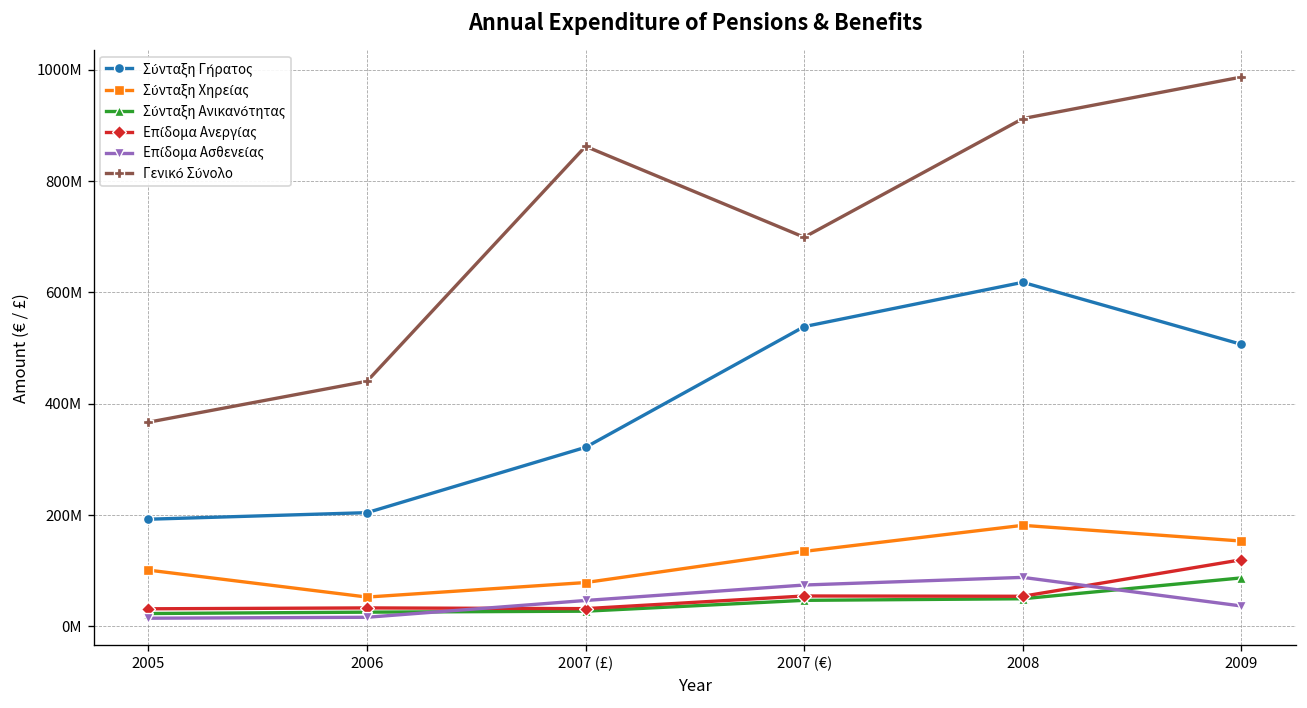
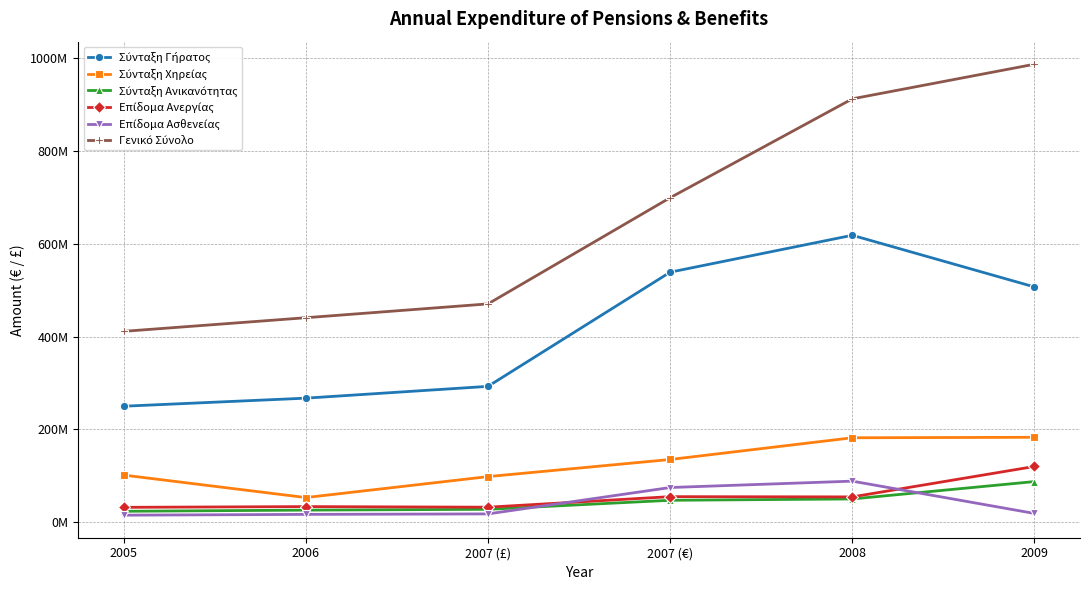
Σύνταξη Γήρατος, 2005: 190000000 -> 250000000
Γενικό Σύνολο, 2005: 370000000 -> 410000000
Σύνταξη Γήρατος, 2006: 200000000 -> 270000000
Σύνταξη Γήρατος, 2007 (£): 320000000 -> 290000000
Σύνταξη Χηρείας, 2007 (£): 80000000 -> 100000000
Επίδομα Ασθενείας, 2007 (£): 50000000 -> 20000000
Γενικό Σύνολο, 2007 (£): 860000000 -> 470000000
Σύνταξη Χηρείας, 2009: 150000000 -> 180000000
Επίδομα Ασθενείας, 2009: 40000000 -> 20000000
